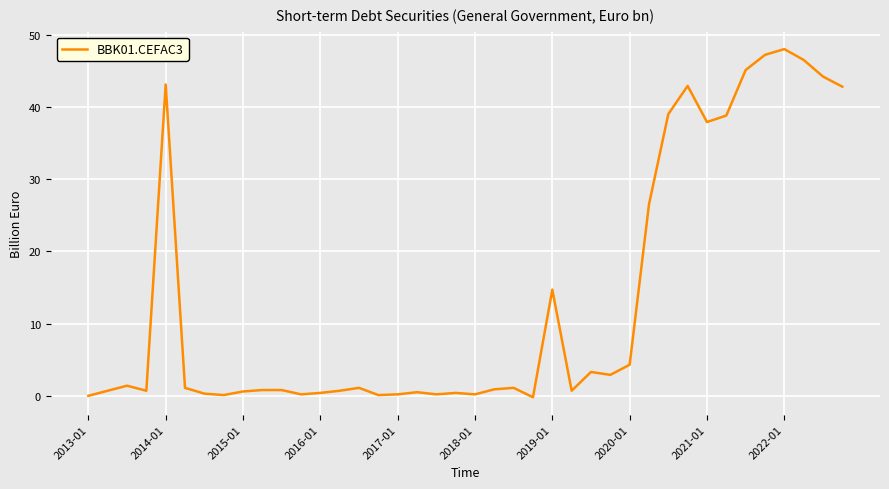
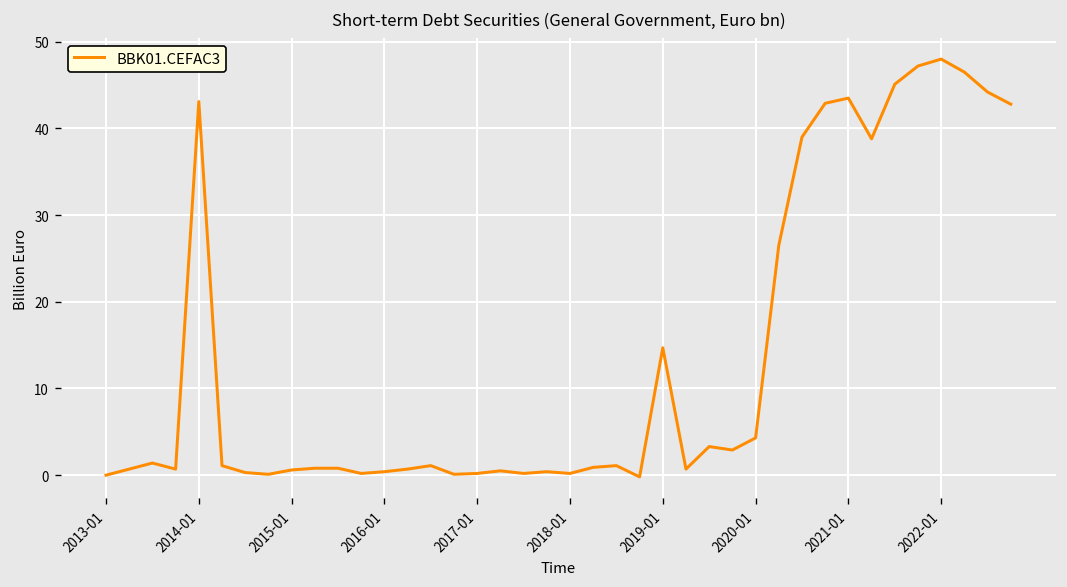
2021-01: 38 -> 44
